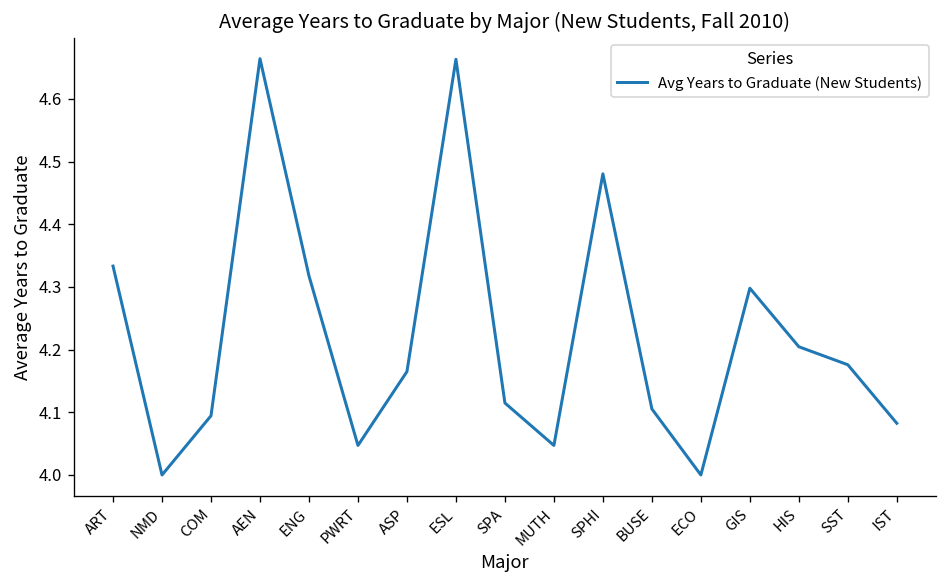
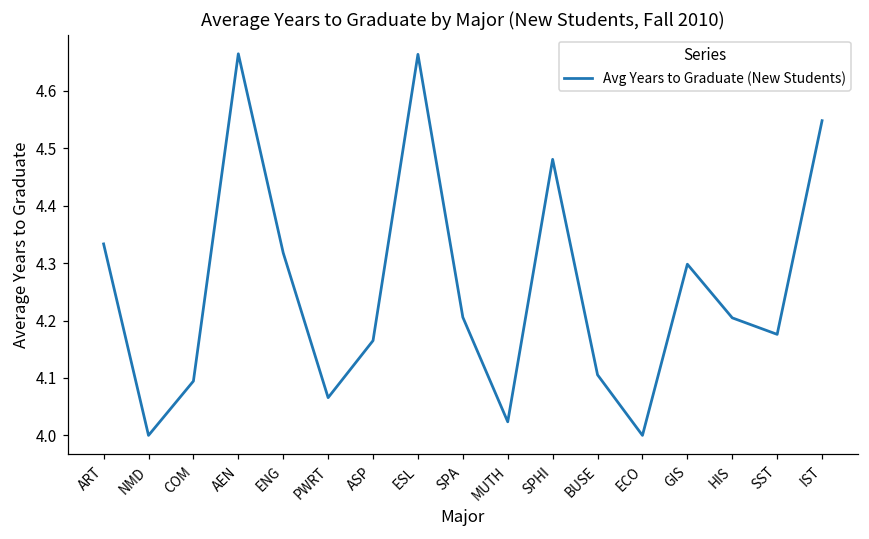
PWRT: 4.05 -> 4.07
SPA: 4.11 -> 4.21
MUTH: 4.05 -> 4.02
IST: 4.08 -> 4.55
